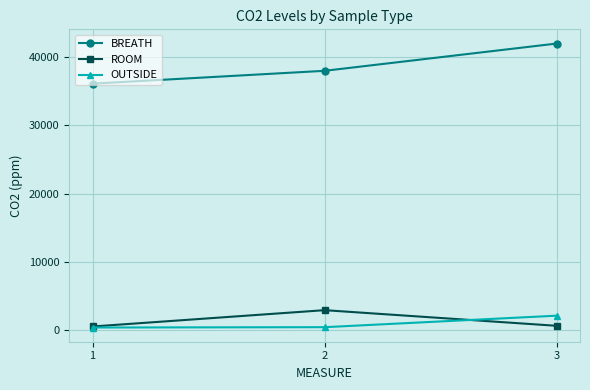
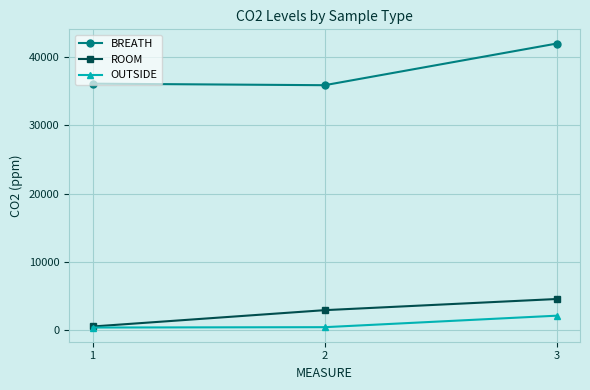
BREATH, 2: 38000 -> 36000
ROOM, 3: 1000 -> 5000
